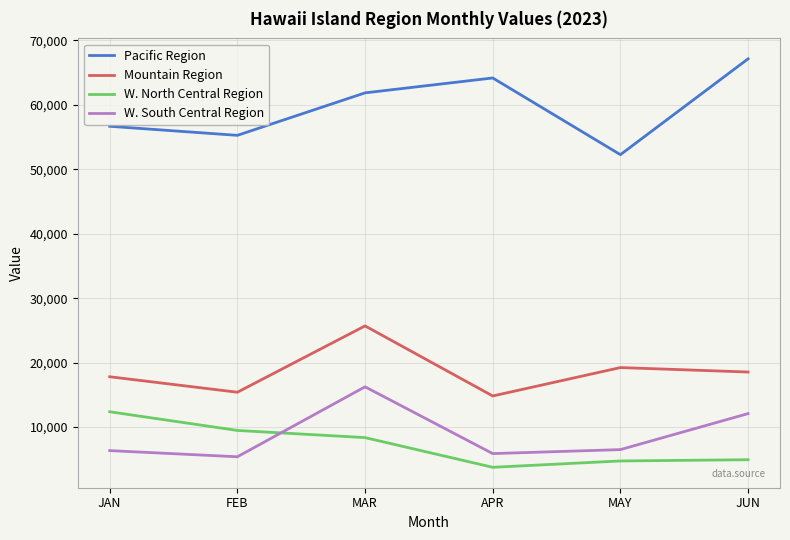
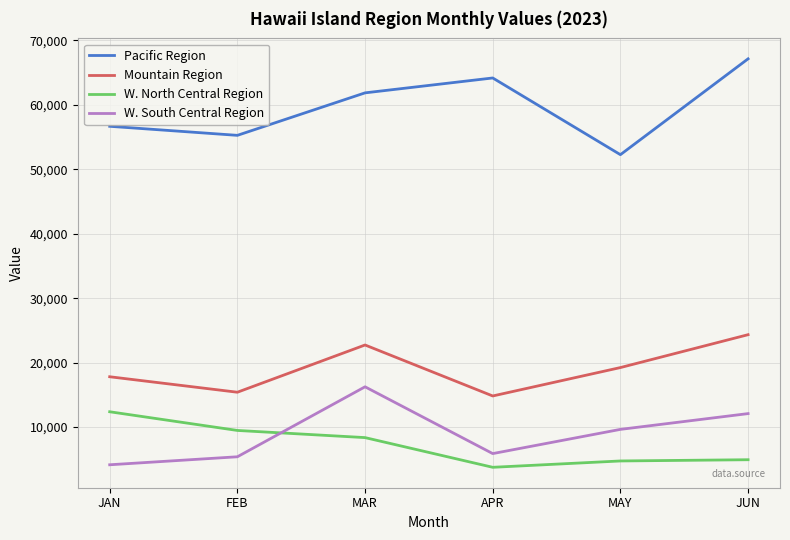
W. South Central Region, JAN: 6,000 -> 4,000
Mountain Region, MAR: 26,000 -> 23,000
W. South Central Region, MAY: 7,000 -> 10,000
Mountain Region, JUN: 19,000 -> 24,000
